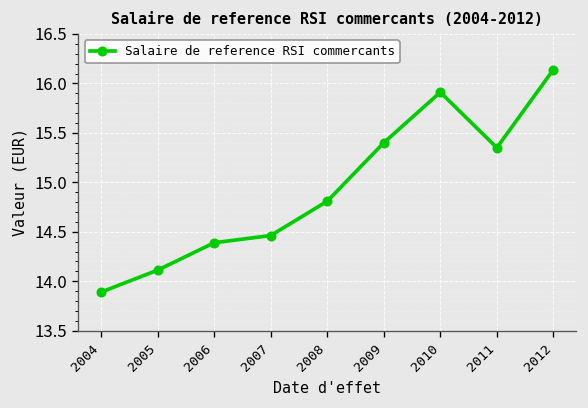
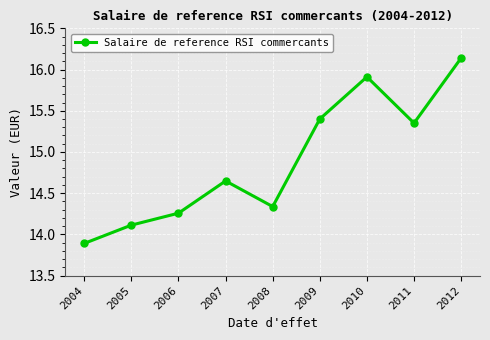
2006: 14.4 -> 14.3
2007: 14.5 -> 14.6
2008: 14.8 -> 14.3
